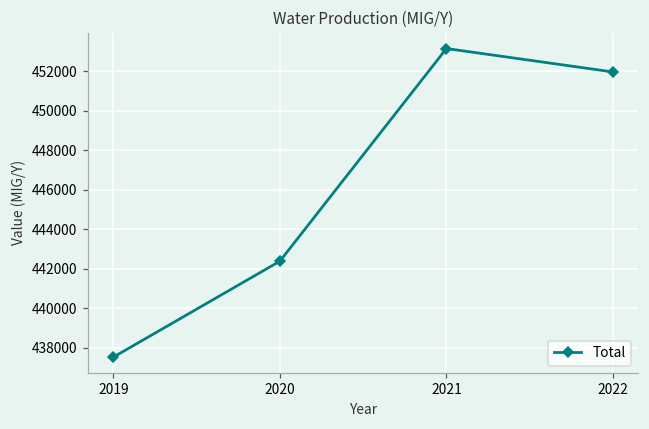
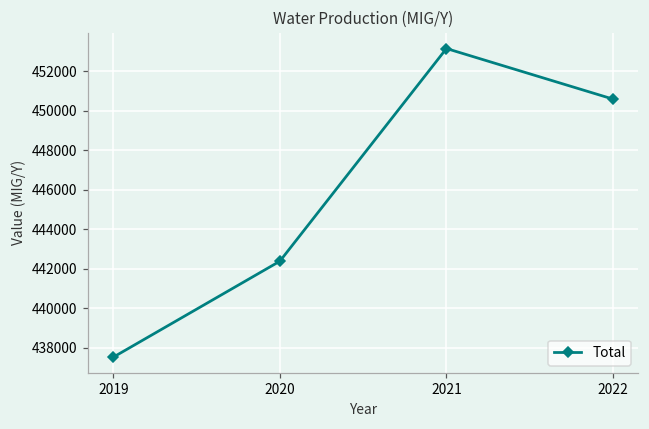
2022: 452000 -> 450600
